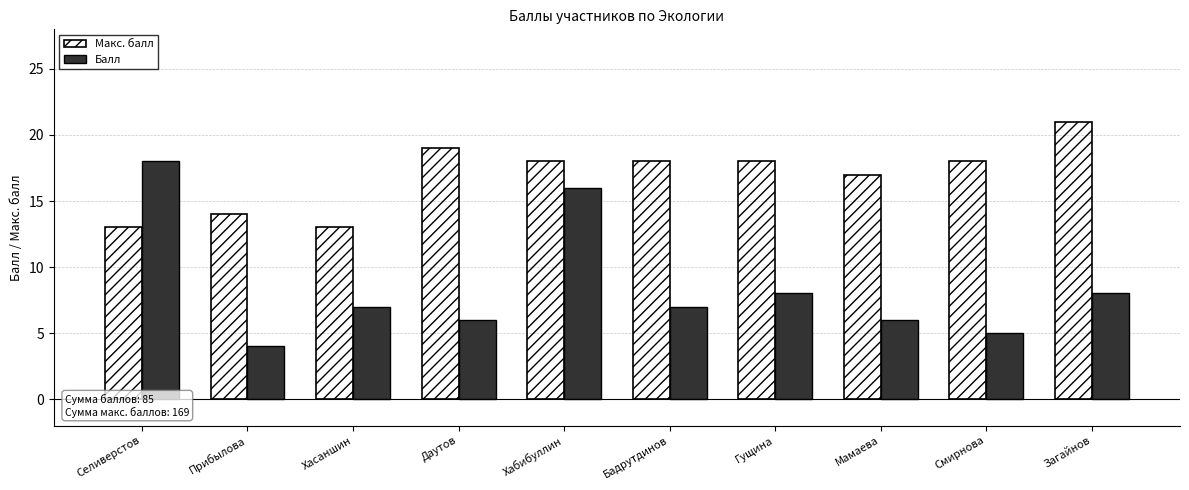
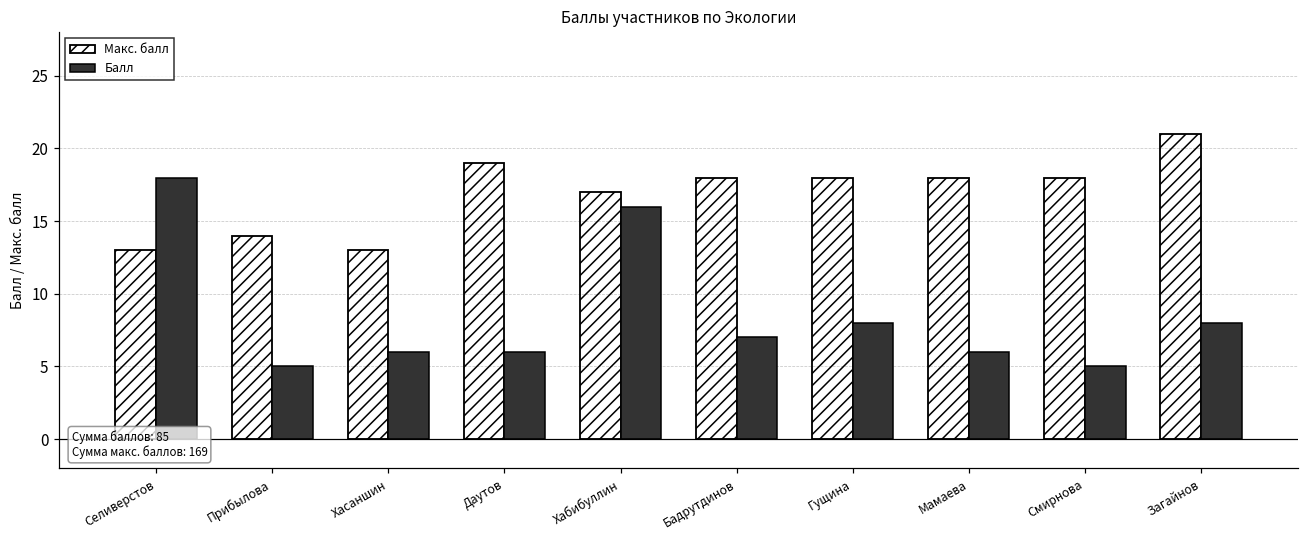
Балл, Прибылова: 4 -> 5
Балл, Хасаншин: 7 -> 6
Макс. балл, Хабибуллин: 18 -> 17
Макс. балл, Мамаева: 17 -> 18
